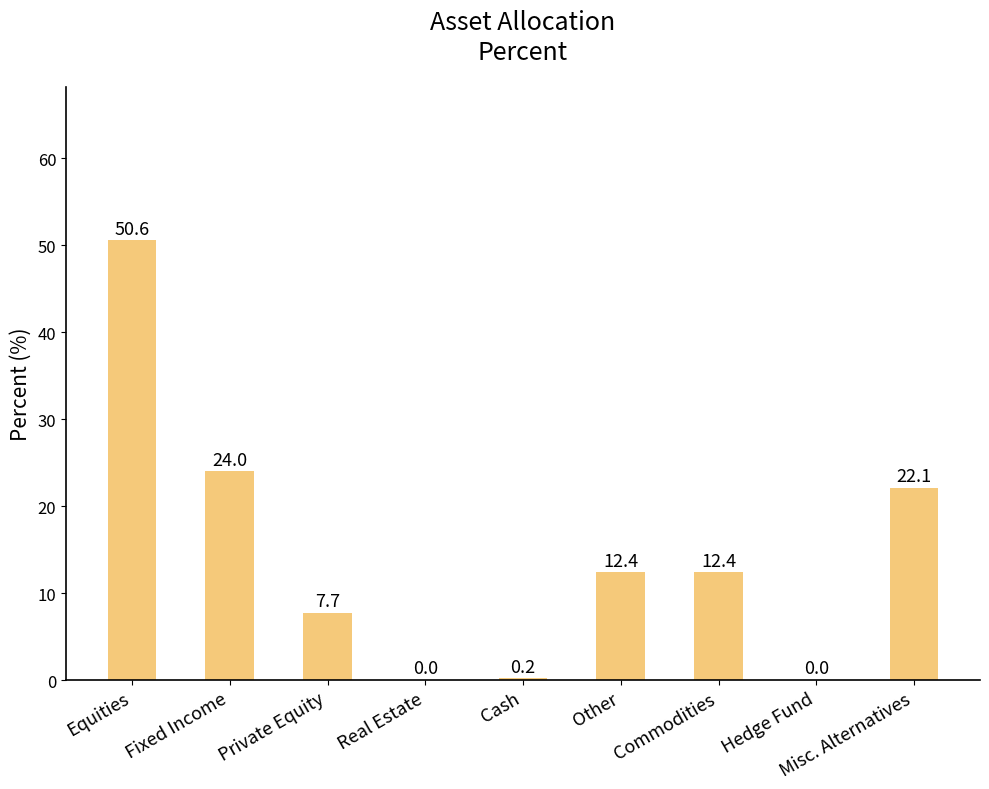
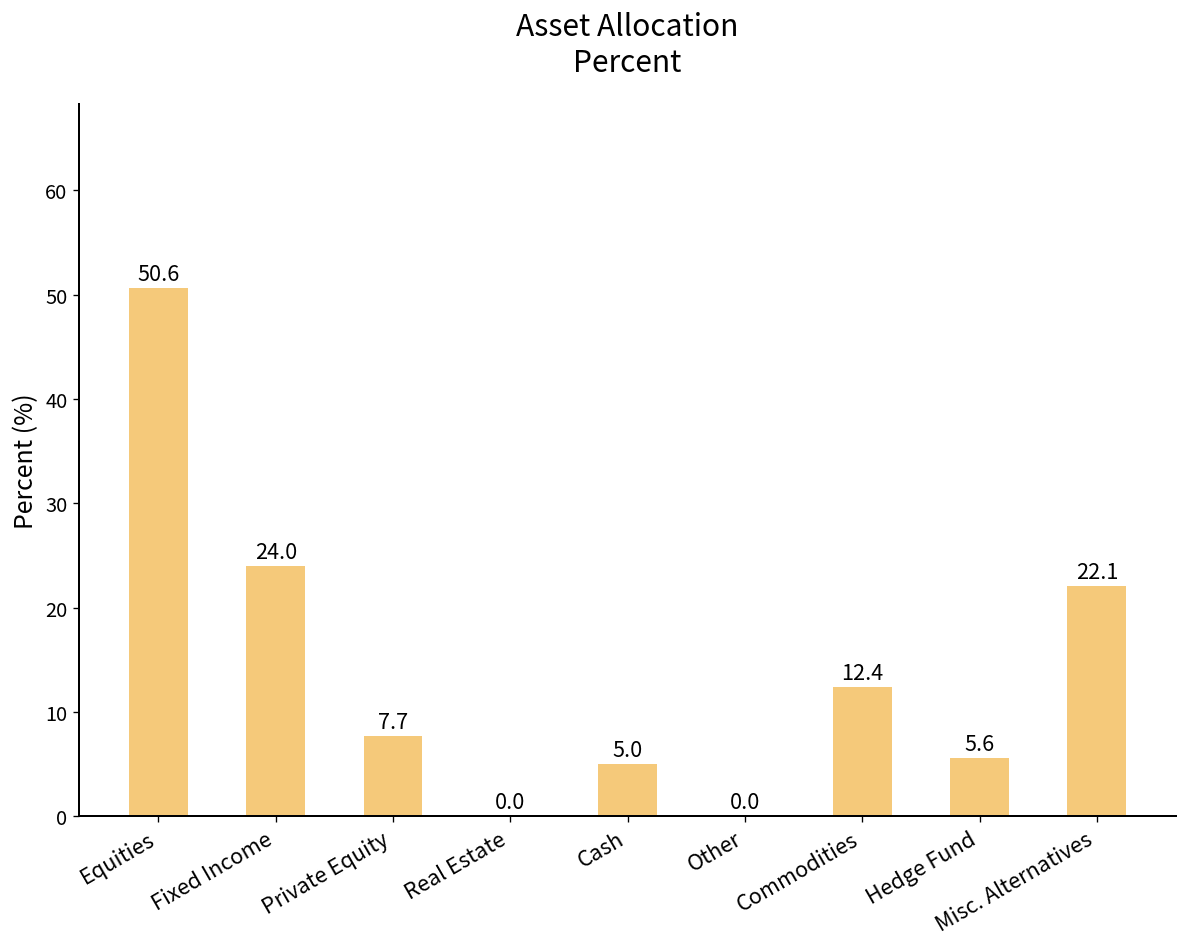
Cash: 0.2 -> 5.0
Other: 12.4 -> 0.0
Hedge Fund: 0.0 -> 5.6
